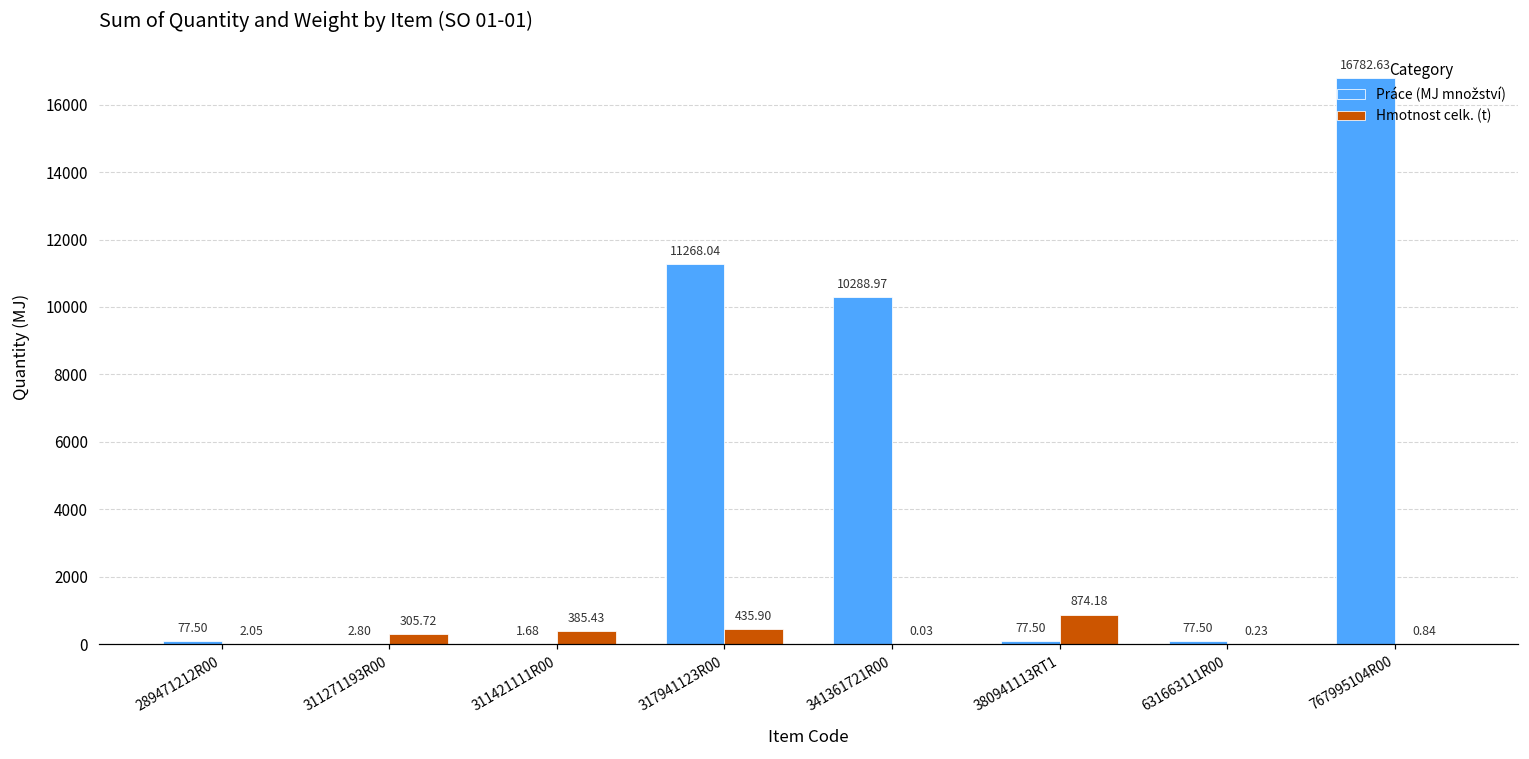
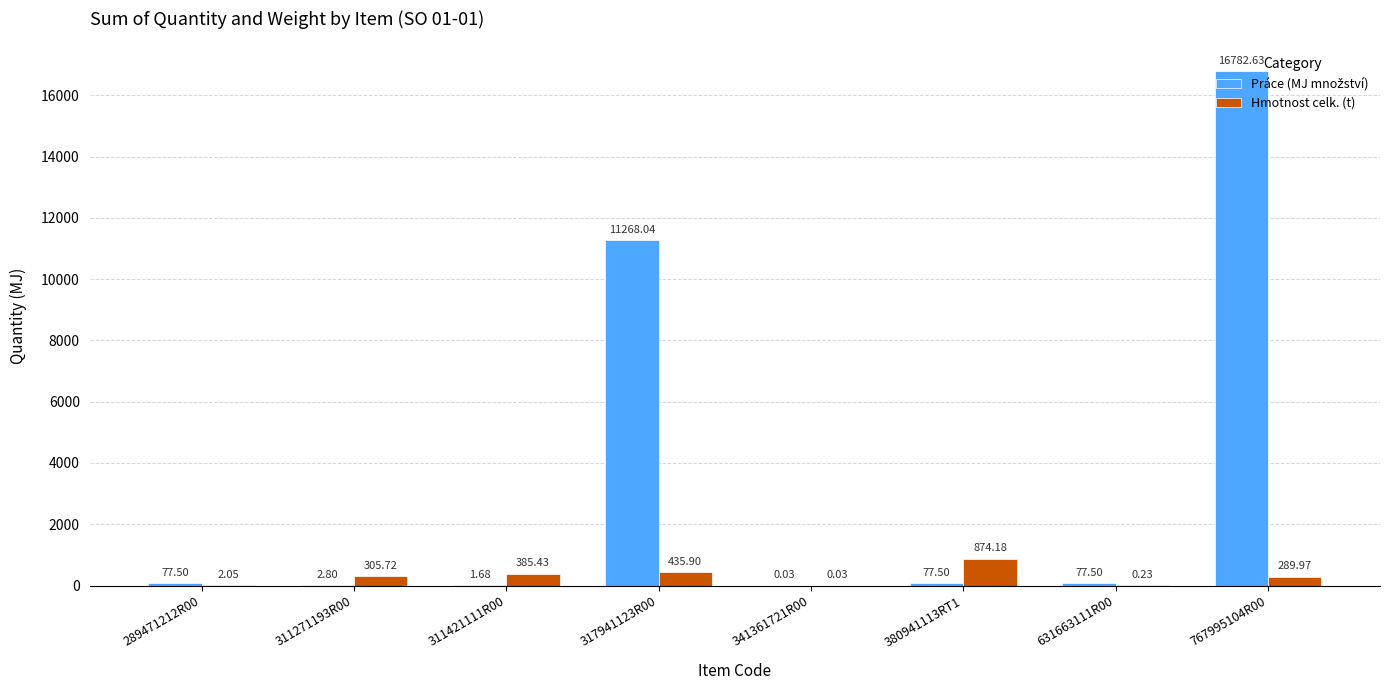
Práce (MJ množství), 341361721R00: 10288.97 -> 0.03
Hmotnost celk. (t), 767995104R00: 0.84 -> 289.97
